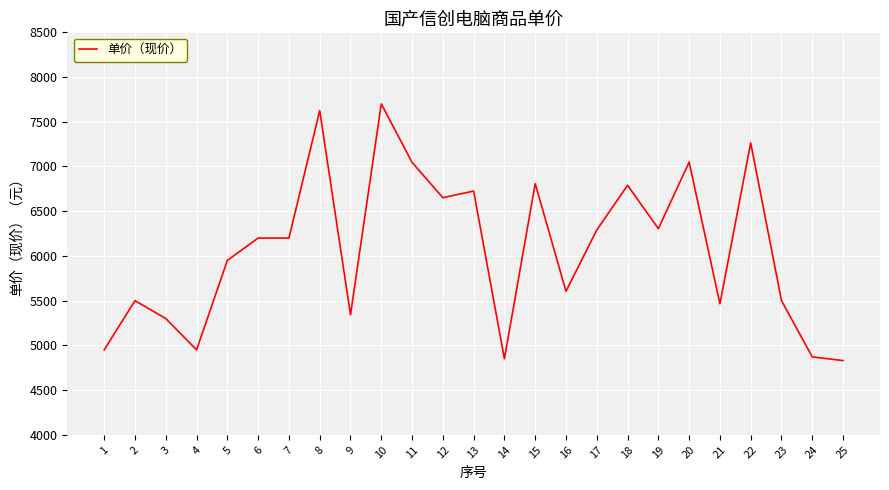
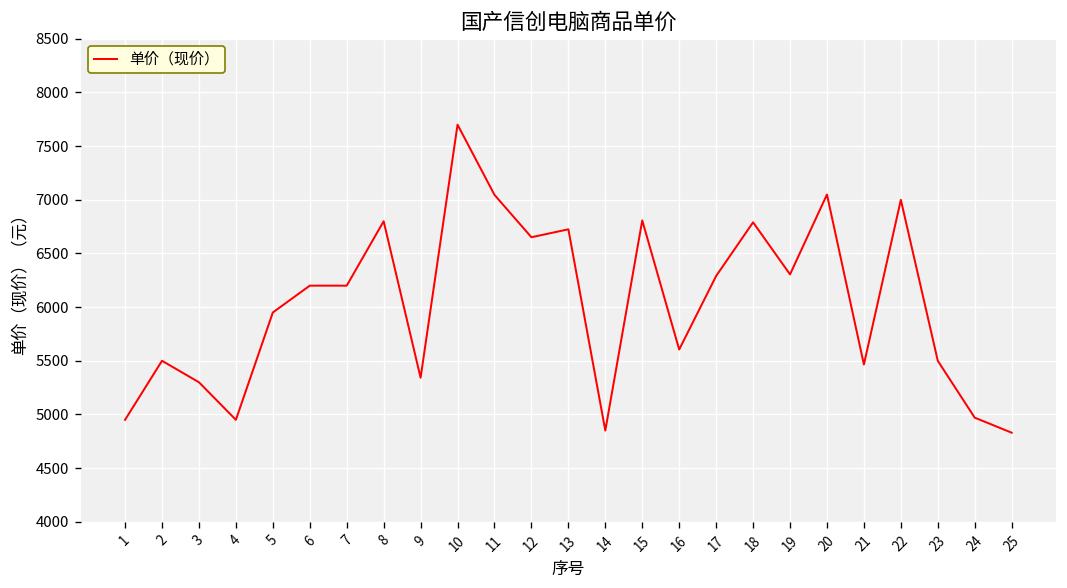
8: 7600 -> 6800
22: 7300 -> 7000
24: 4900 -> 5000
